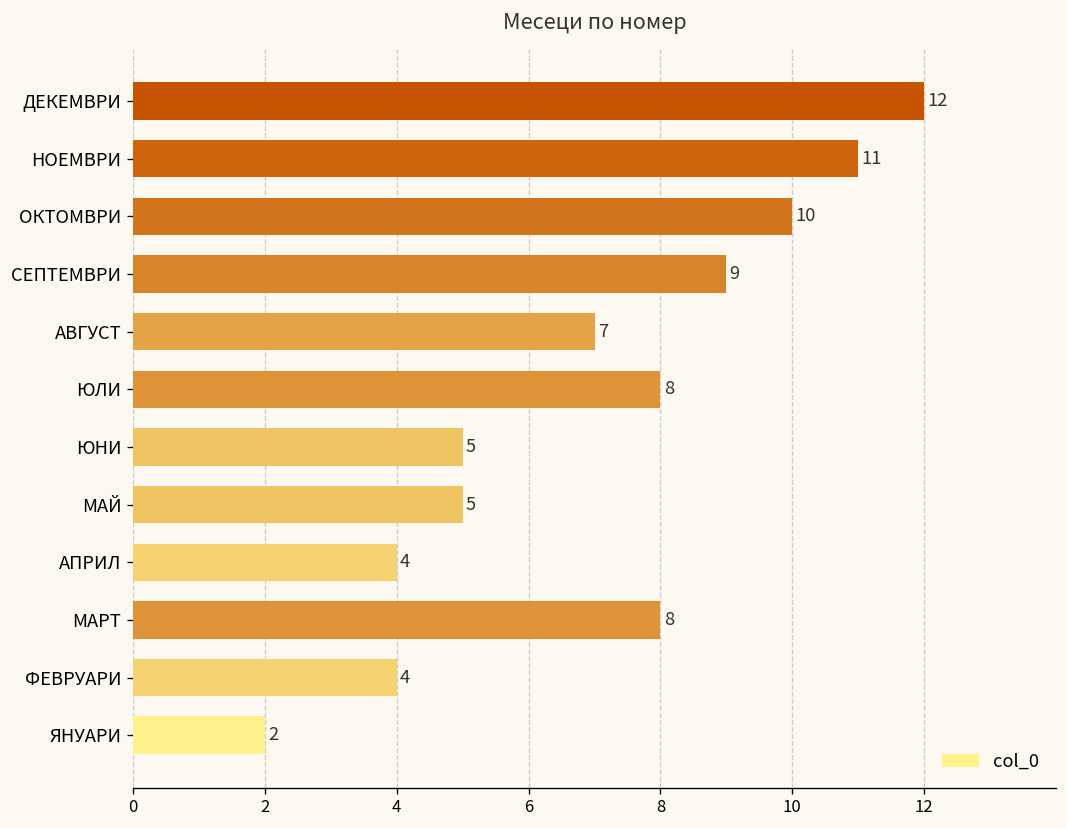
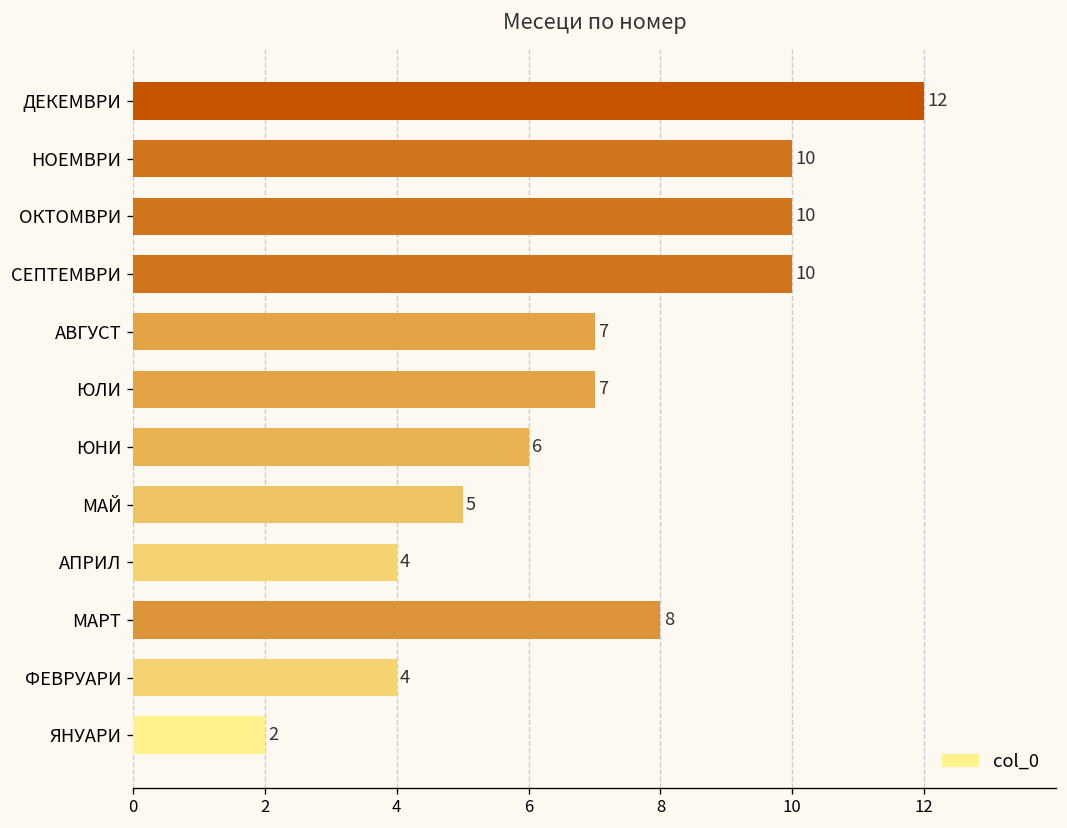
НОЕМВРИ: 11 -> 10
СЕПТЕМВРИ: 9 -> 10
ЮЛИ: 8 -> 7
ЮНИ: 5 -> 6
